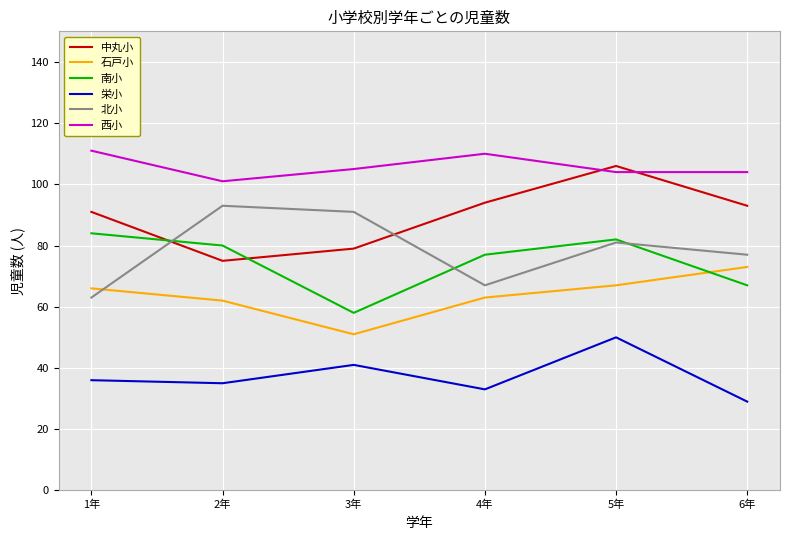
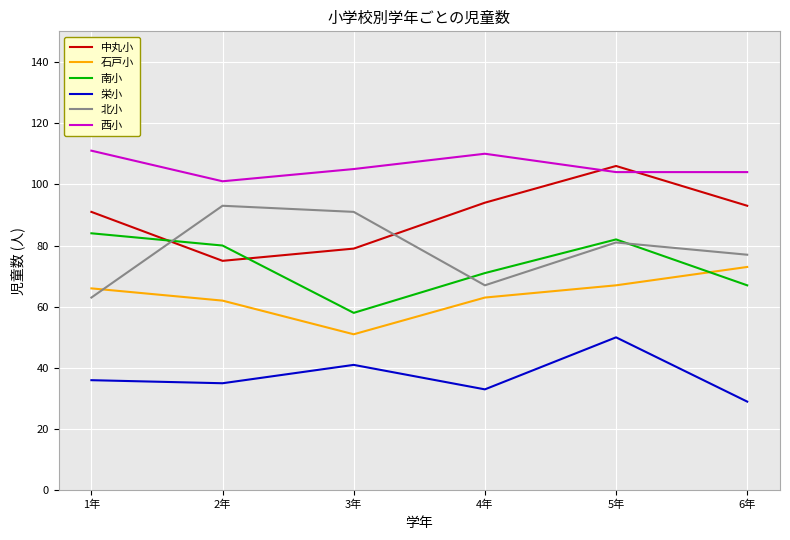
南小, 4年: 77 -> 71
